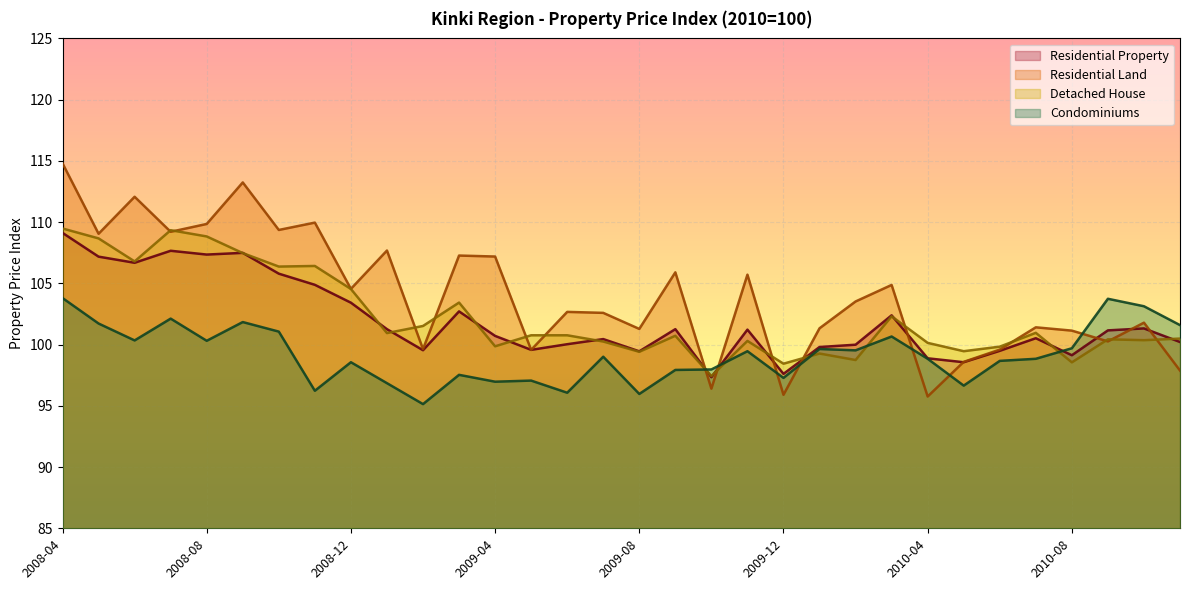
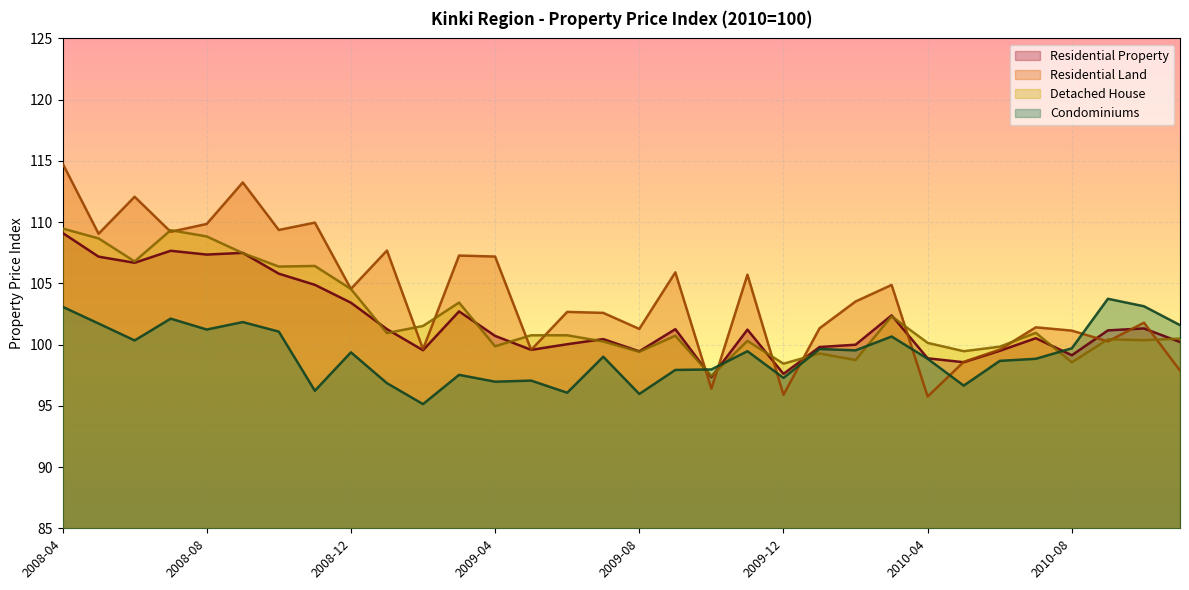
Condominiums, 2008-04: 103.8 -> 103.1
Condominiums, 2008-08: 100.3 -> 101.2
Condominiums, 2008-12: 98.6 -> 99.4
